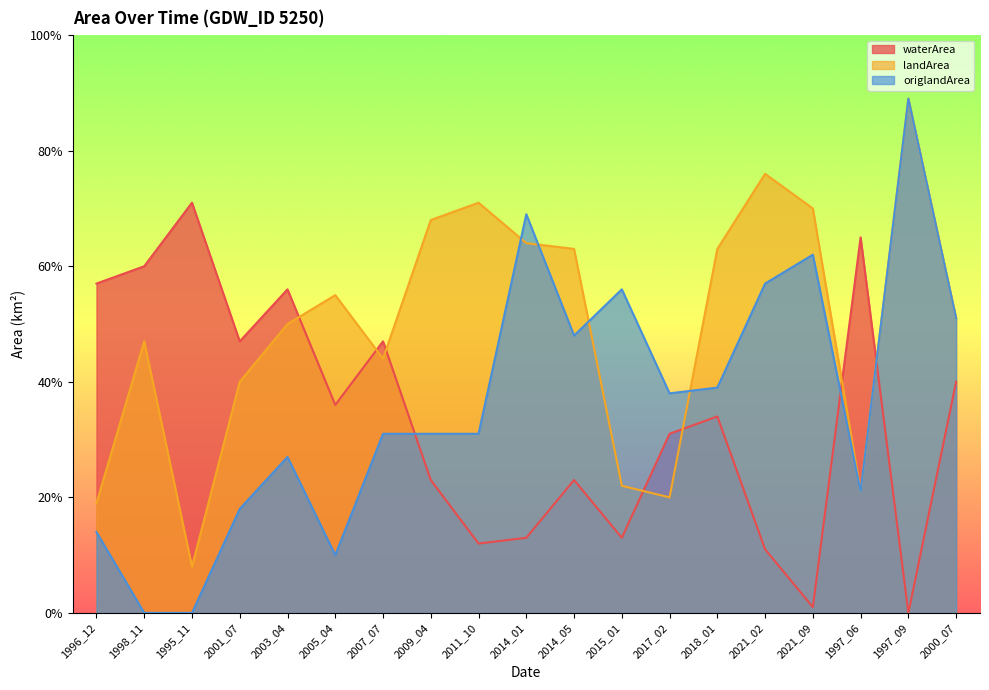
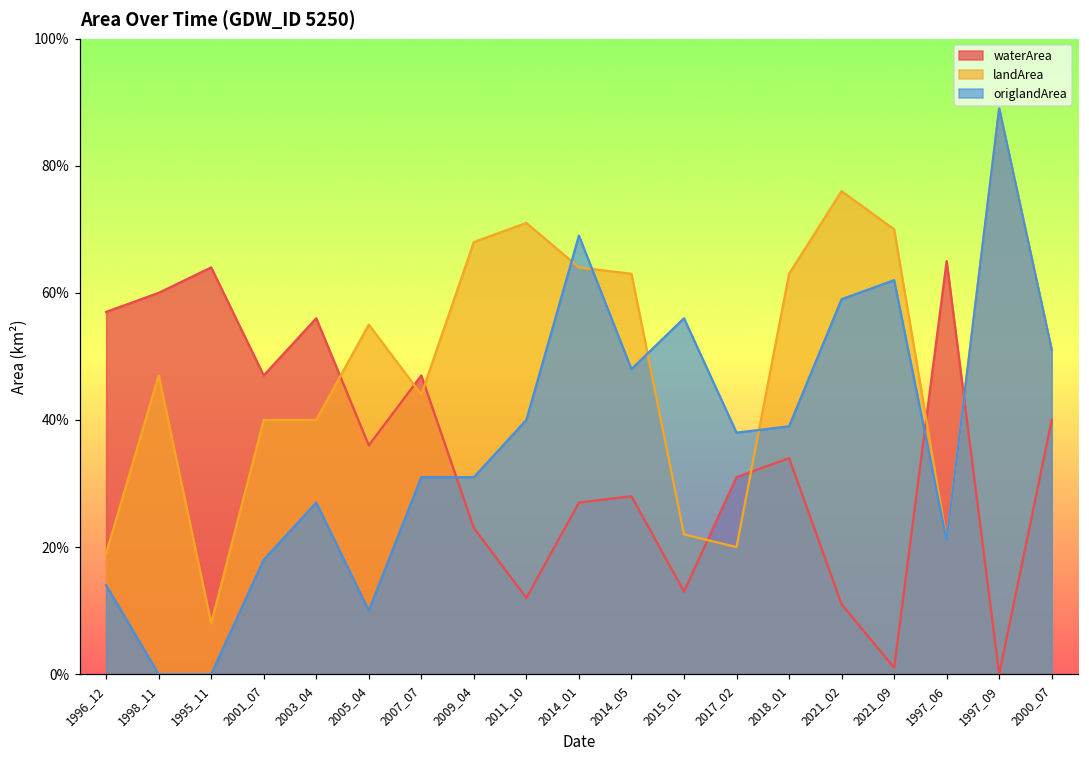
waterArea, 1995_11: 71% -> 64%
landArea, 2003_04: 50% -> 40%
origlandArea, 2011_10: 31% -> 40%
waterArea, 2014_01: 13% -> 27%
waterArea, 2014_05: 23% -> 28%
origlandArea, 2021_02: 57% -> 59%
